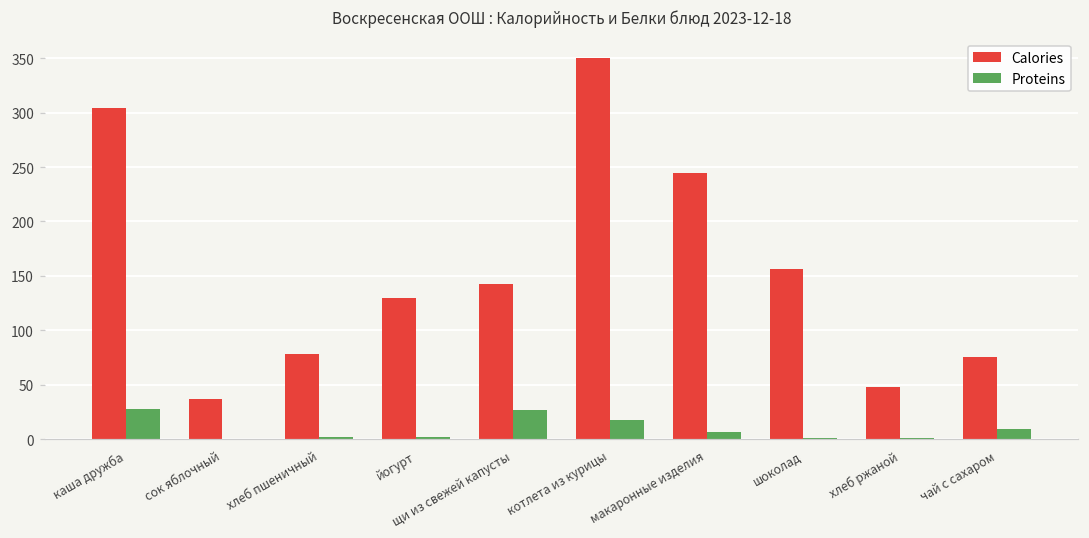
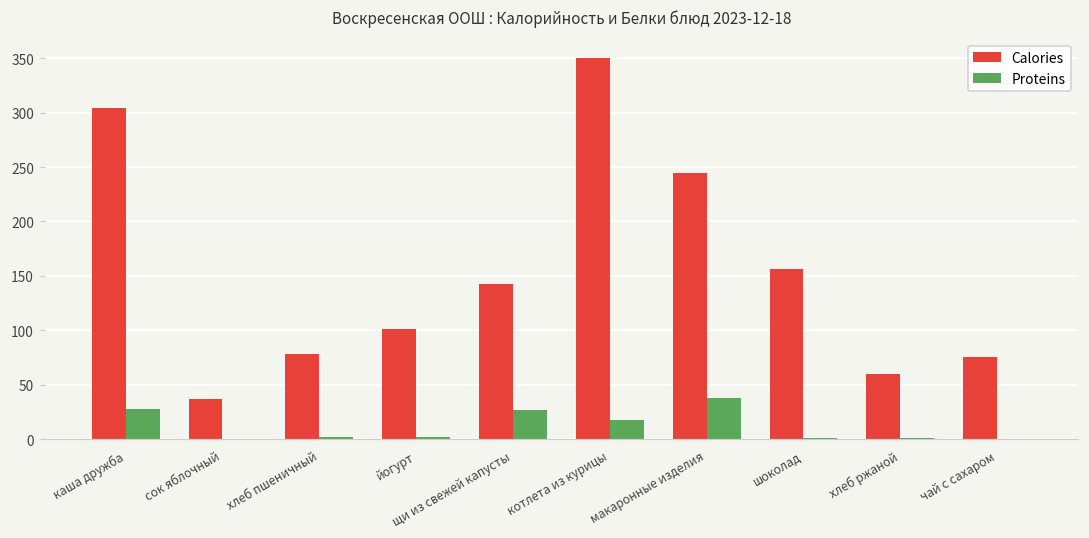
Calories, йогурт: 130 -> 100
Proteins, макаронные изделия: 10 -> 40
Calories, хлеб ржаной: 50 -> 60
Proteins, чай с сахаром: 10 -> 0
